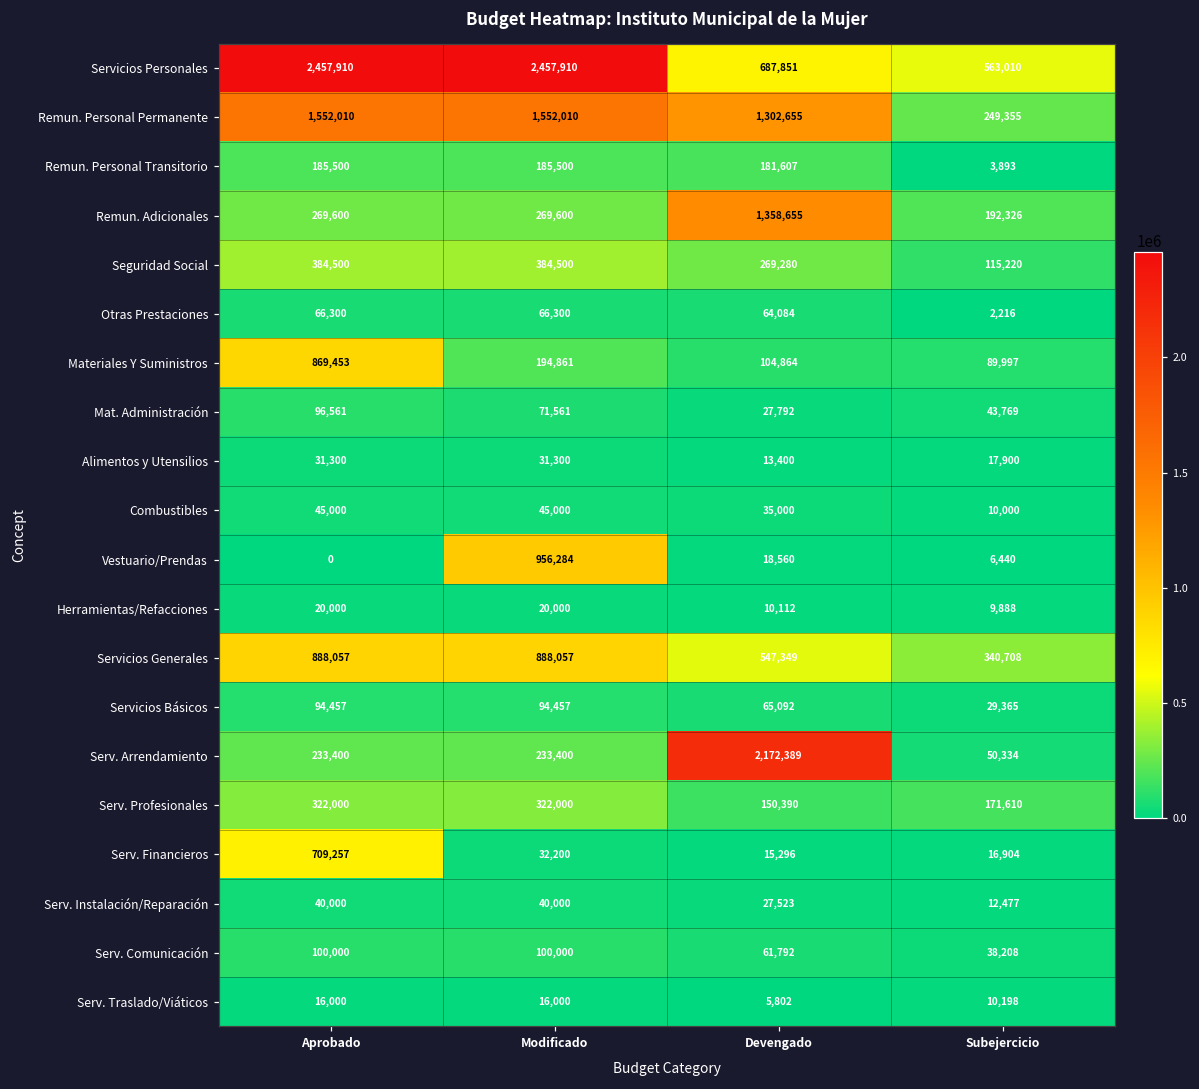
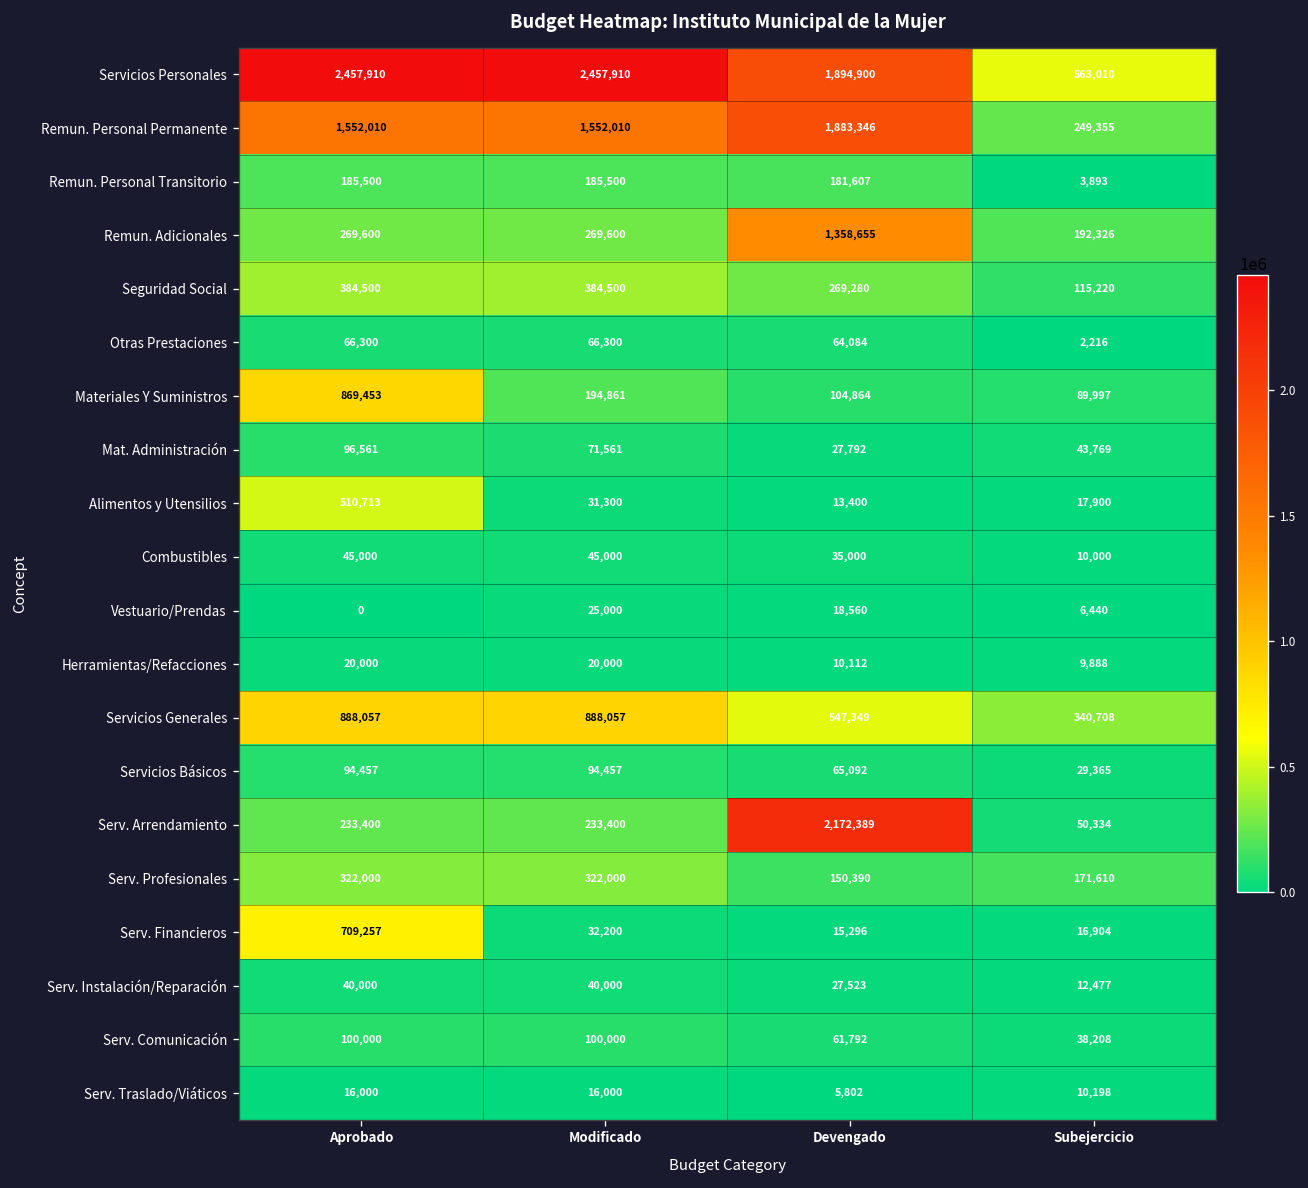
Servicios Personales, Devengado: 687,851 -> 1,894,900
Remun. Personal Permanente, Devengado: 1,302,655 -> 1,883,346
Alimentos y Utensilios, Aprobado: 31,300 -> 510,713
Vestuario/Prendas, Modificado: 956,284 -> 25,000
